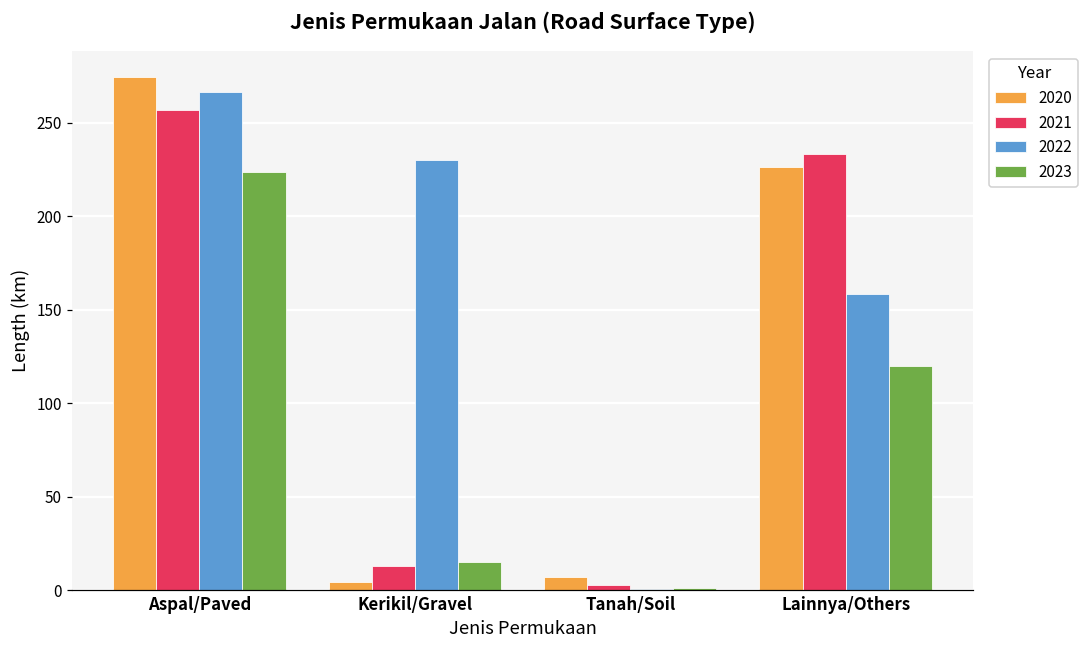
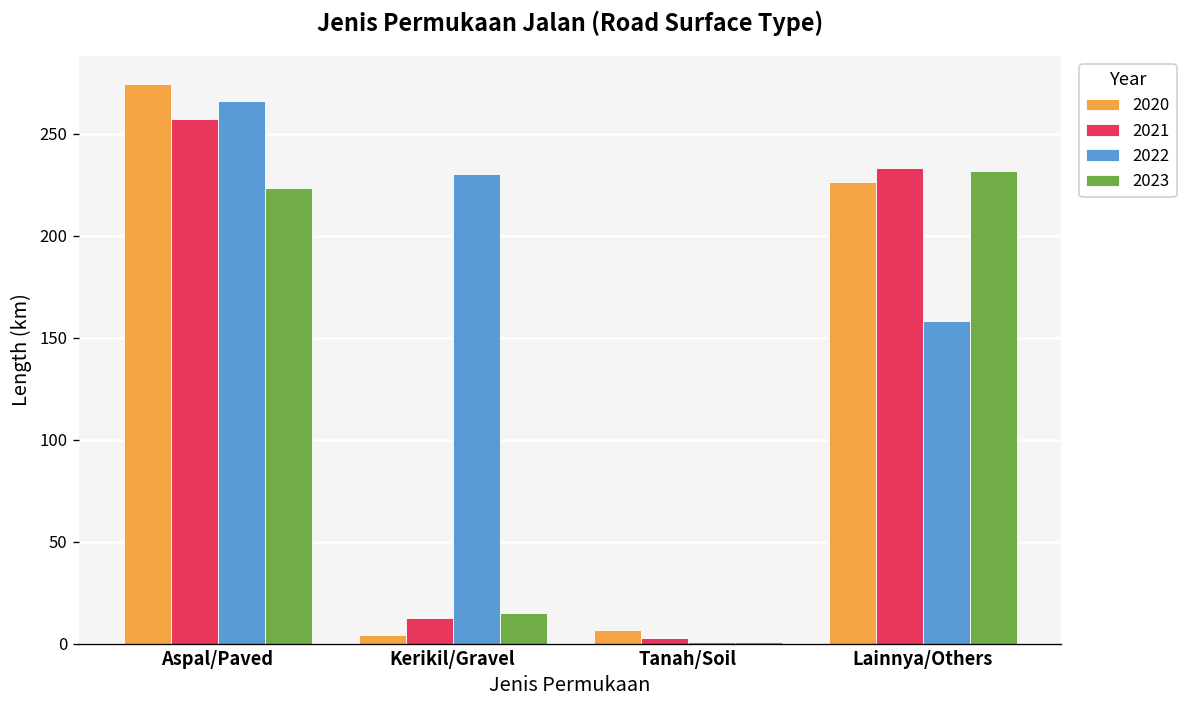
2023, Lainnya/Others: 120 -> 232
